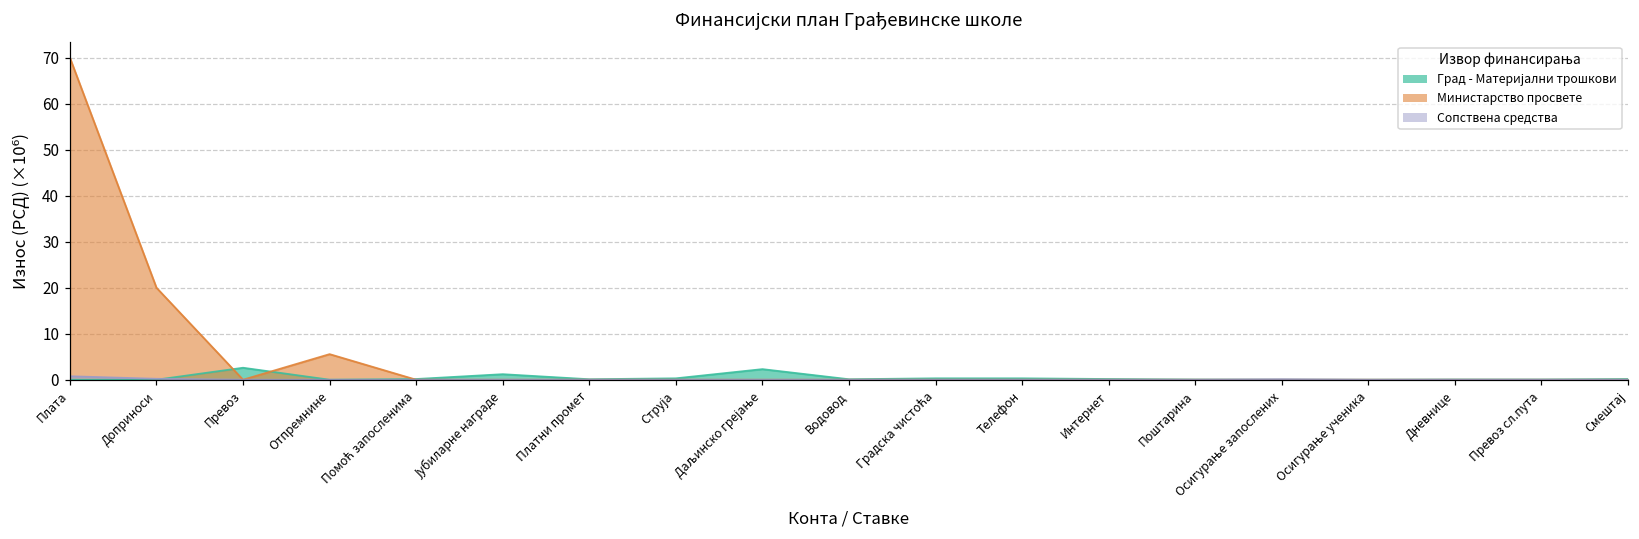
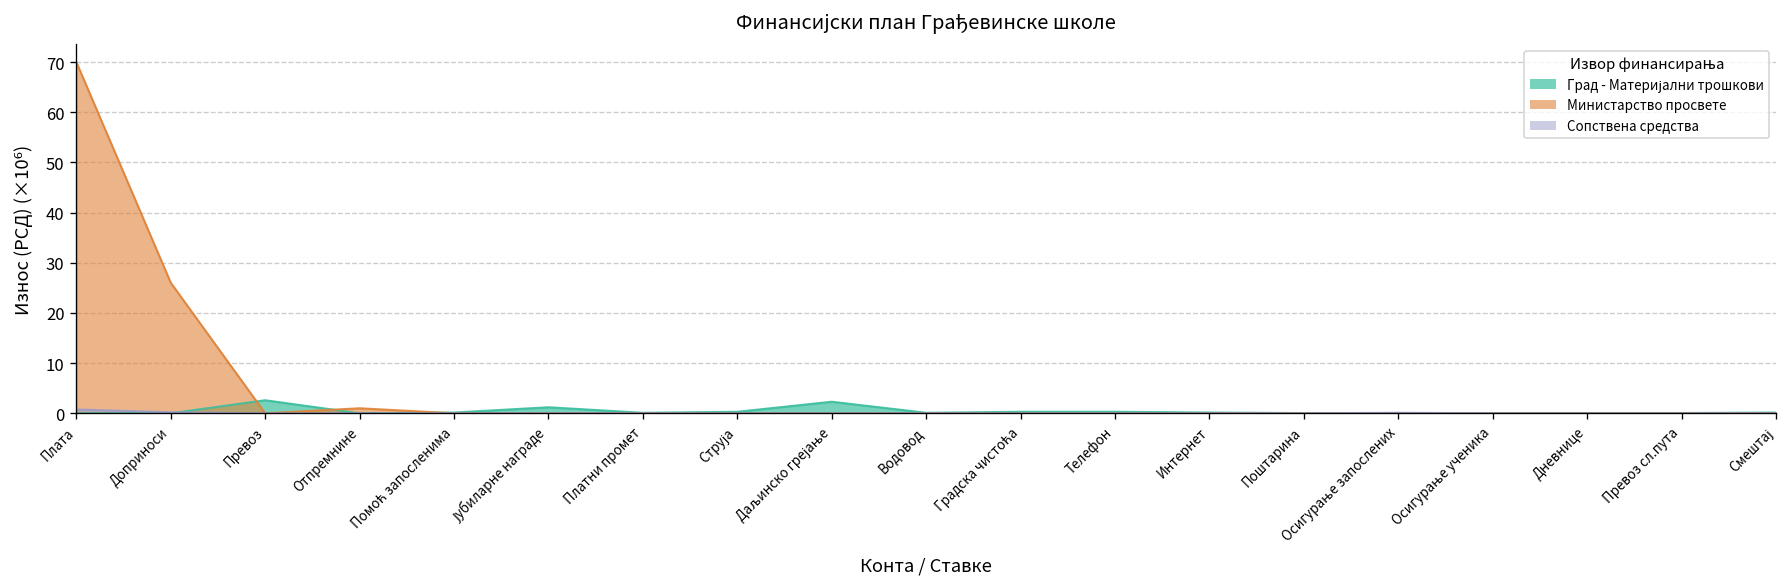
Министарство просвете, Доприноси: 20 -> 26
Министарство просвете, Отпремнине: 6 -> 1
